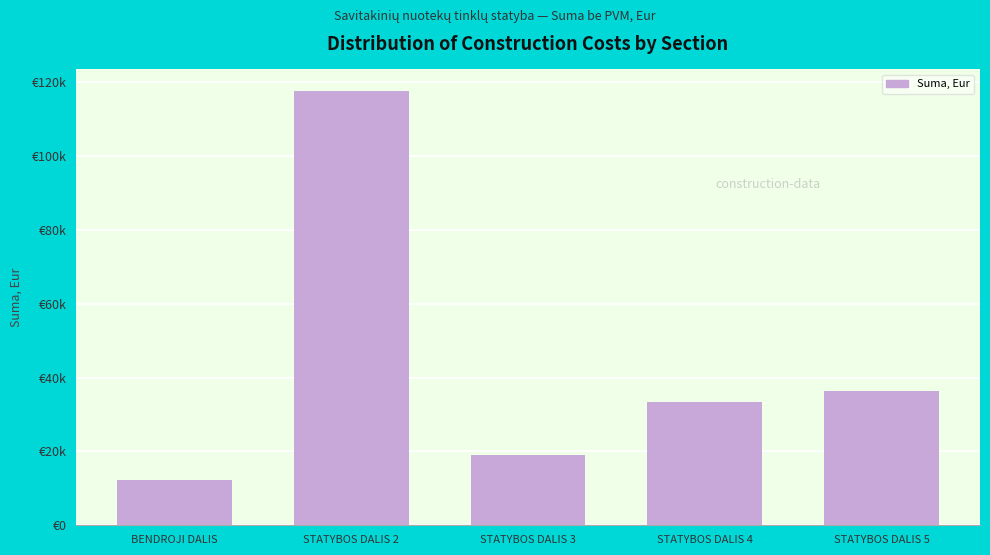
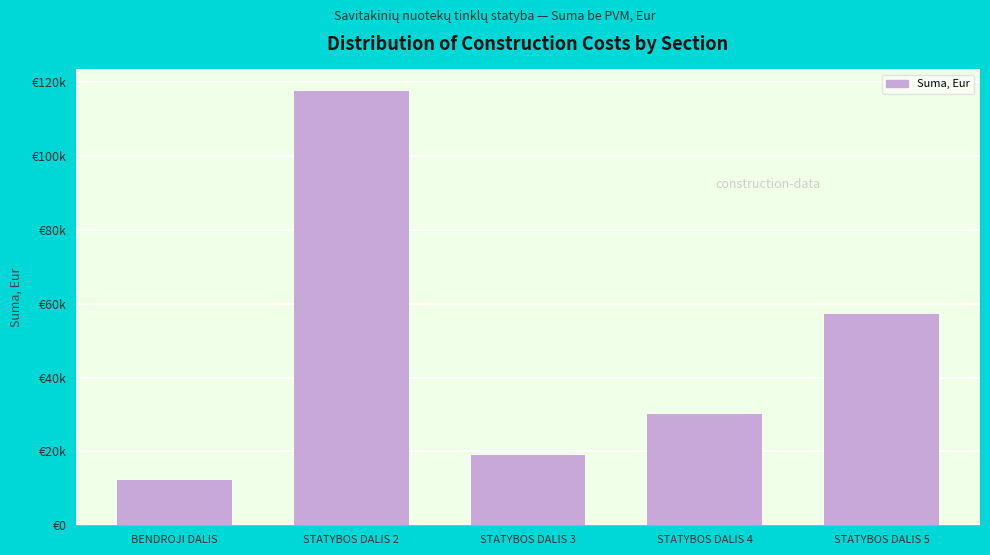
STATYBOS DALIS 4: €33000 -> €30000
STATYBOS DALIS 5: €36000 -> €57000
